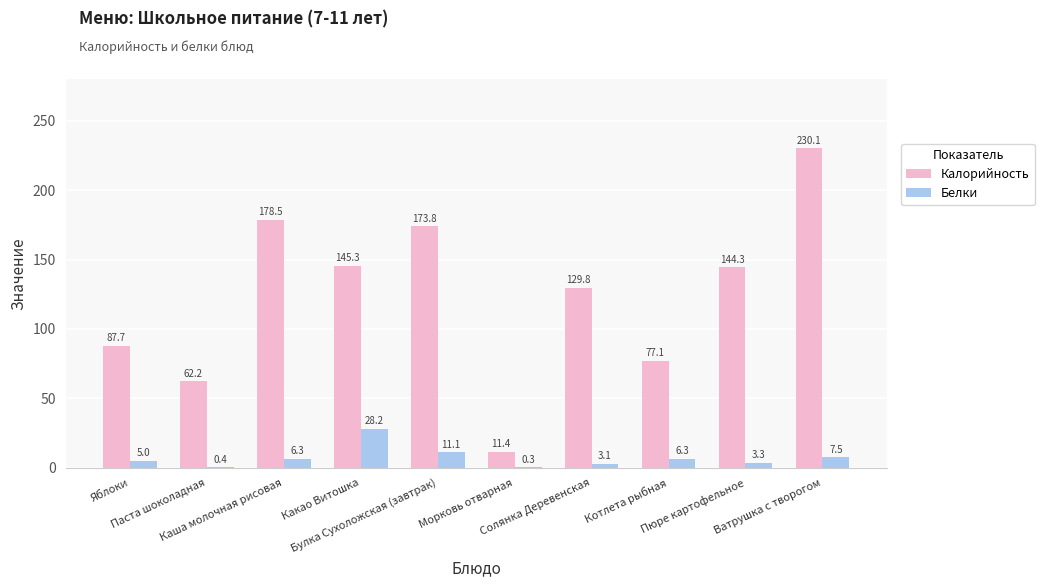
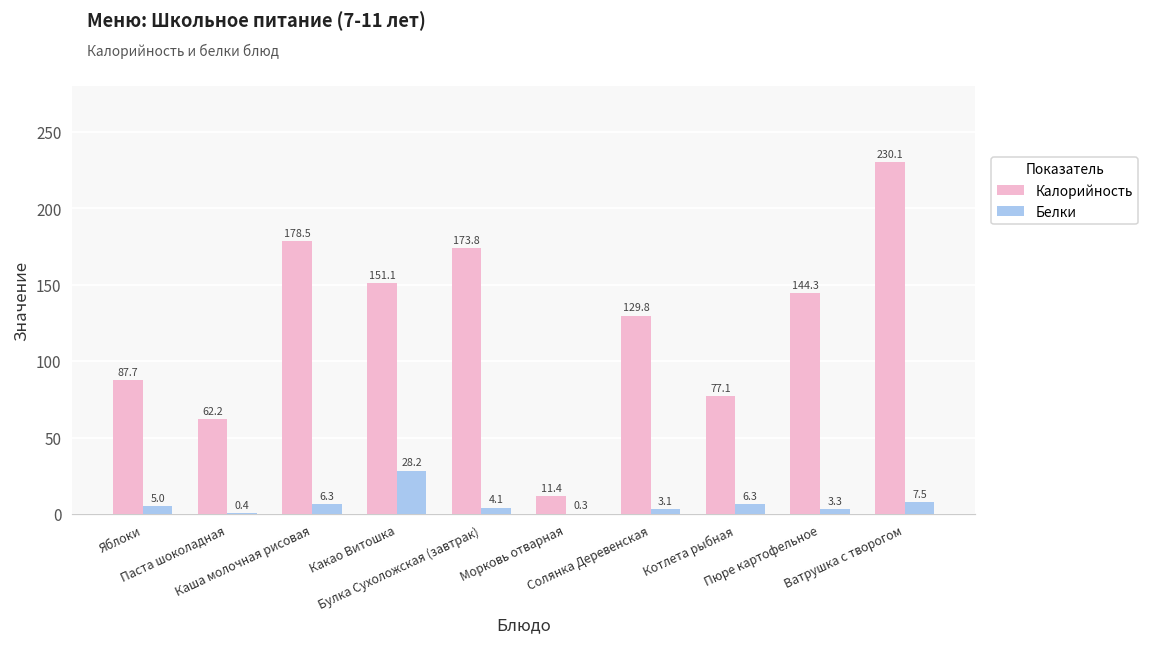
Калорийность, Какао Витошка: 145.3 -> 151.1
Белки, Булка Сухоложская (завтрак): 11.1 -> 4.1
